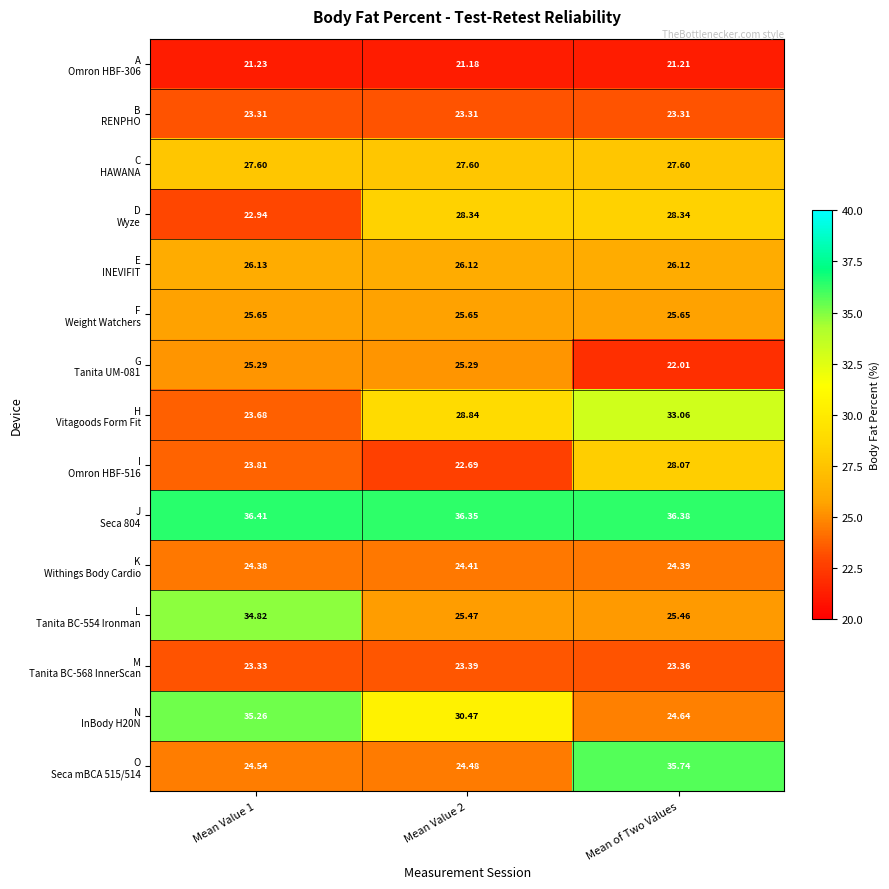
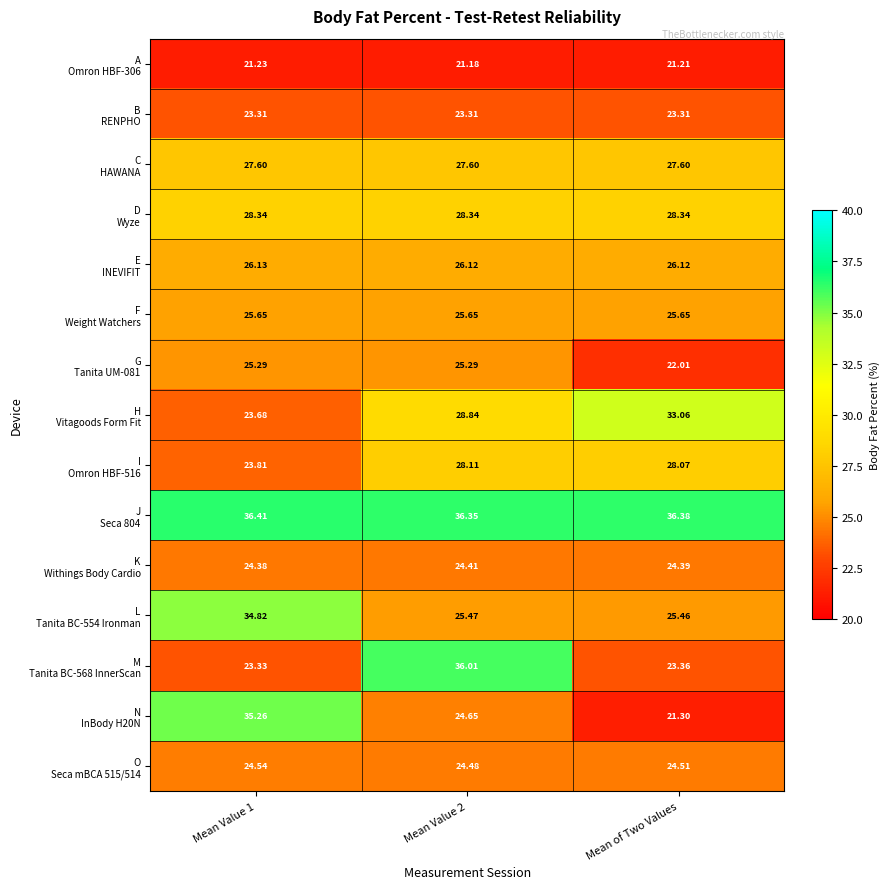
D Wyze, Mean Value 1: 22.94 -> 28.34
I Omron HBF-516, Mean Value 2: 22.69 -> 28.11
M Tanita BC-568 InnerScan, Mean Value 2: 23.39 -> 36.01
N InBody H20N, Mean Value 2: 30.47 -> 24.65
N InBody H20N, Mean of Two Values: 24.64 -> 21.30
O Seca mBCA 515/514, Mean of Two Values: 35.74 -> 24.51
